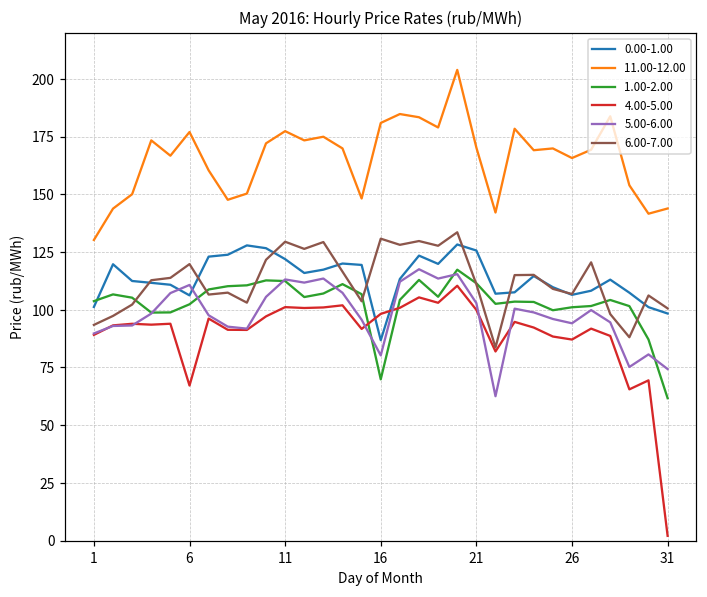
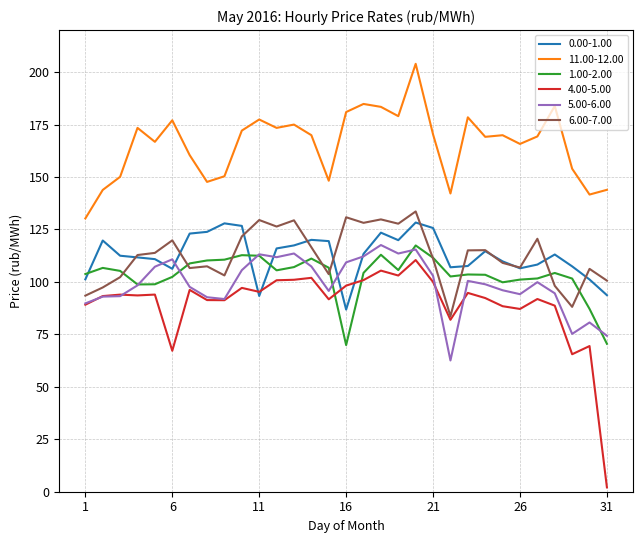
0.00-1.00, 11: 122 -> 93
4.00-5.00, 11: 101 -> 95
5.00-6.00, 16: 80 -> 109
0.00-1.00, 31: 98 -> 94
1.00-2.00, 31: 62 -> 71
